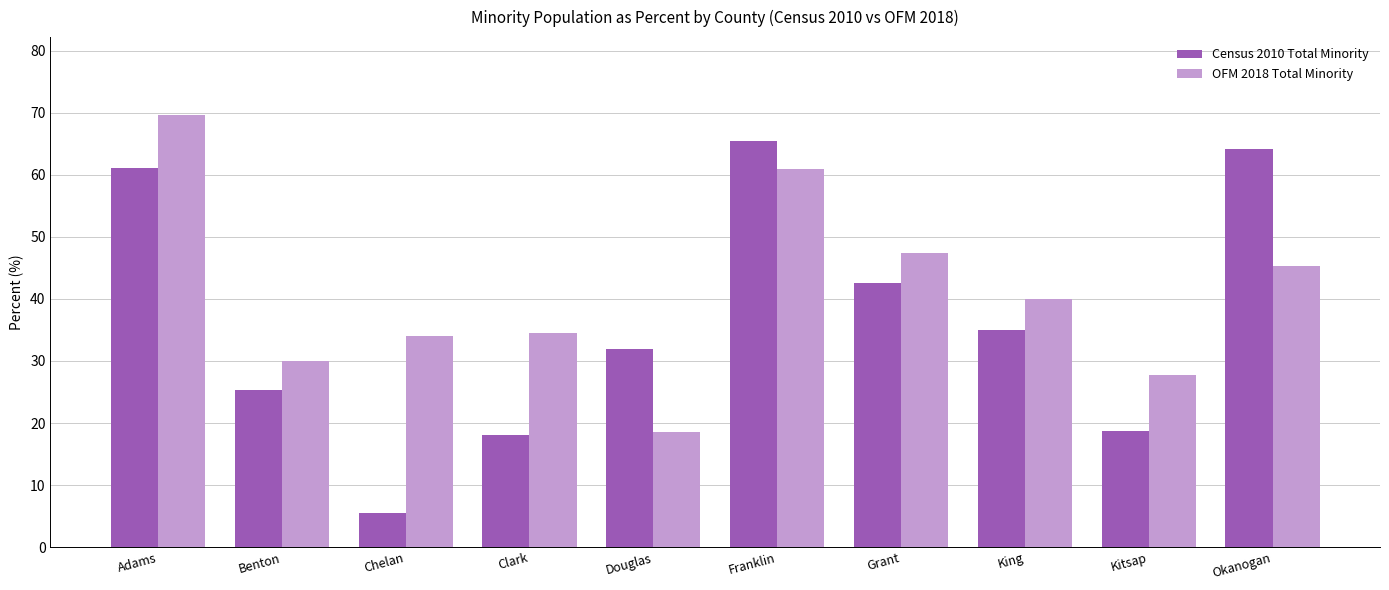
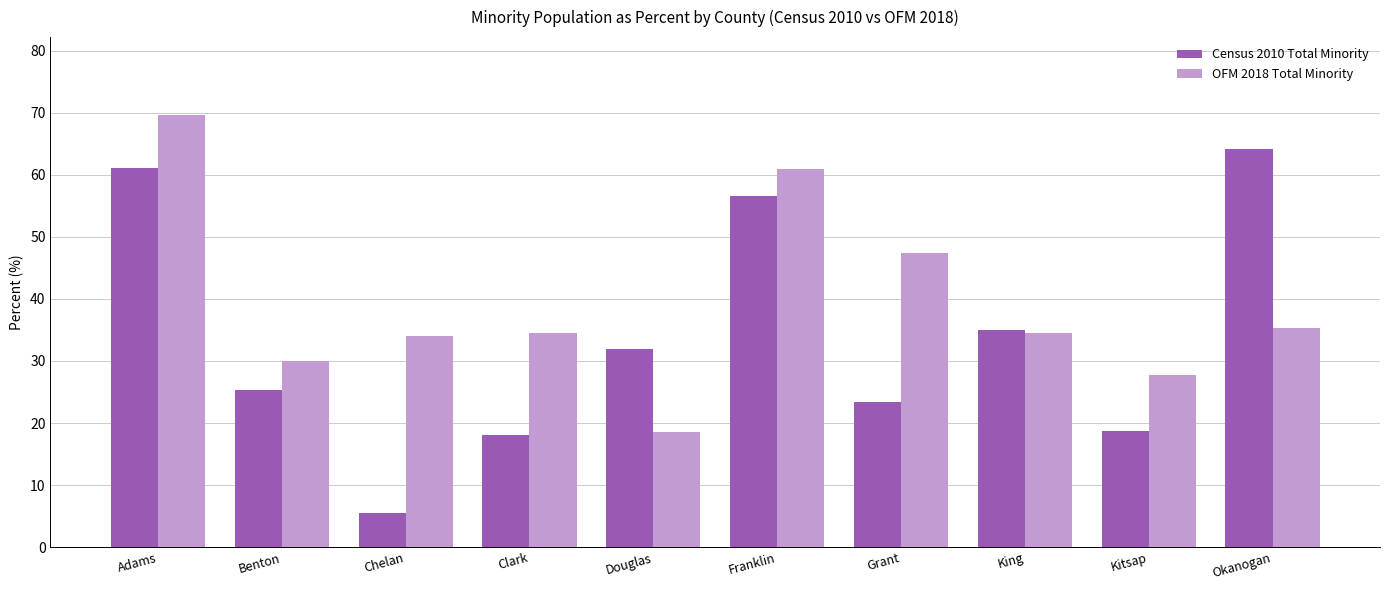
Census 2010 Total Minority, Franklin: 65 -> 57
Census 2010 Total Minority, Grant: 43 -> 23
OFM 2018 Total Minority, King: 40 -> 35
OFM 2018 Total Minority, Okanogan: 45 -> 35
